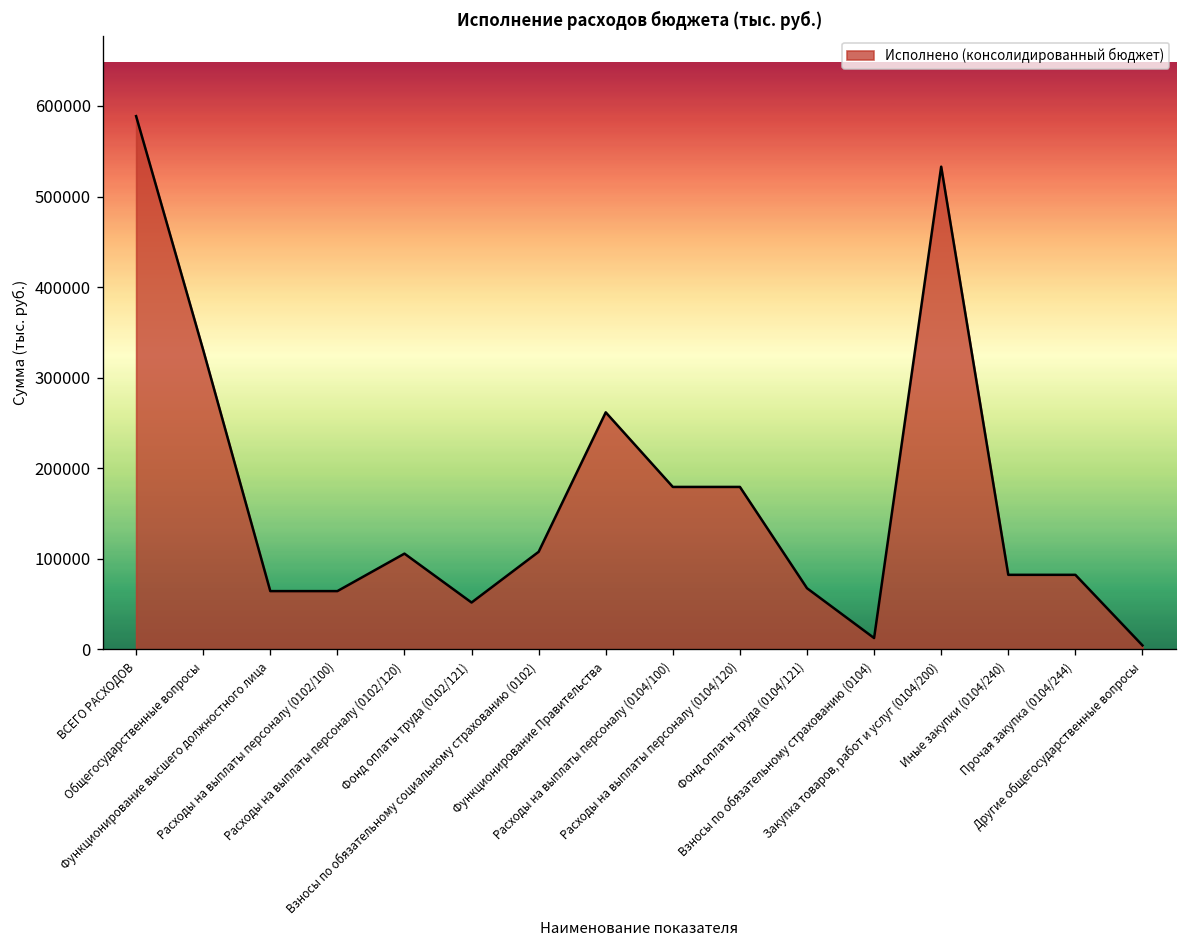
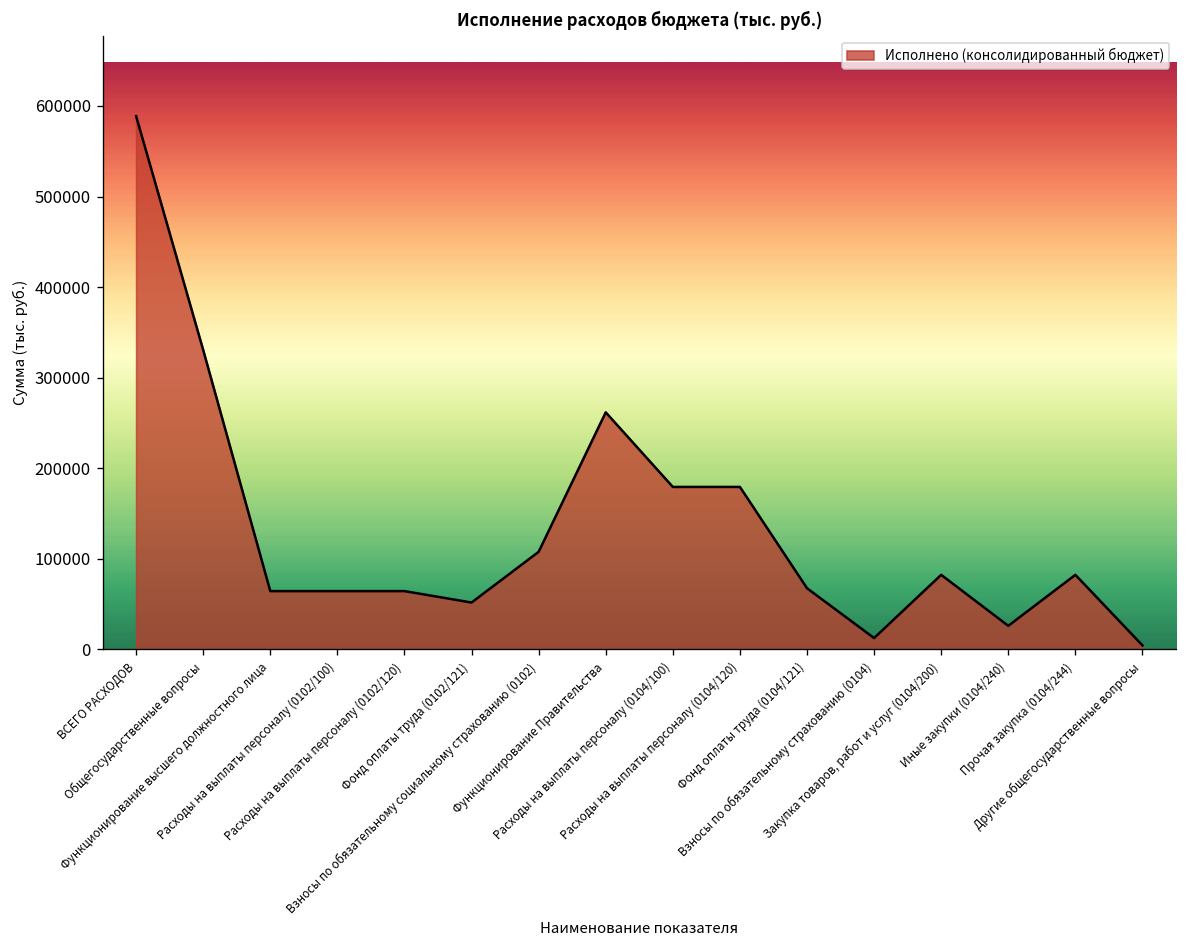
Расходы на выплаты персоналу (0102/120): 110000 -> 60000
Закупка товаров, работ и услуг (0104/200): 530000 -> 80000
Иные закупки (0104/240): 80000 -> 30000
